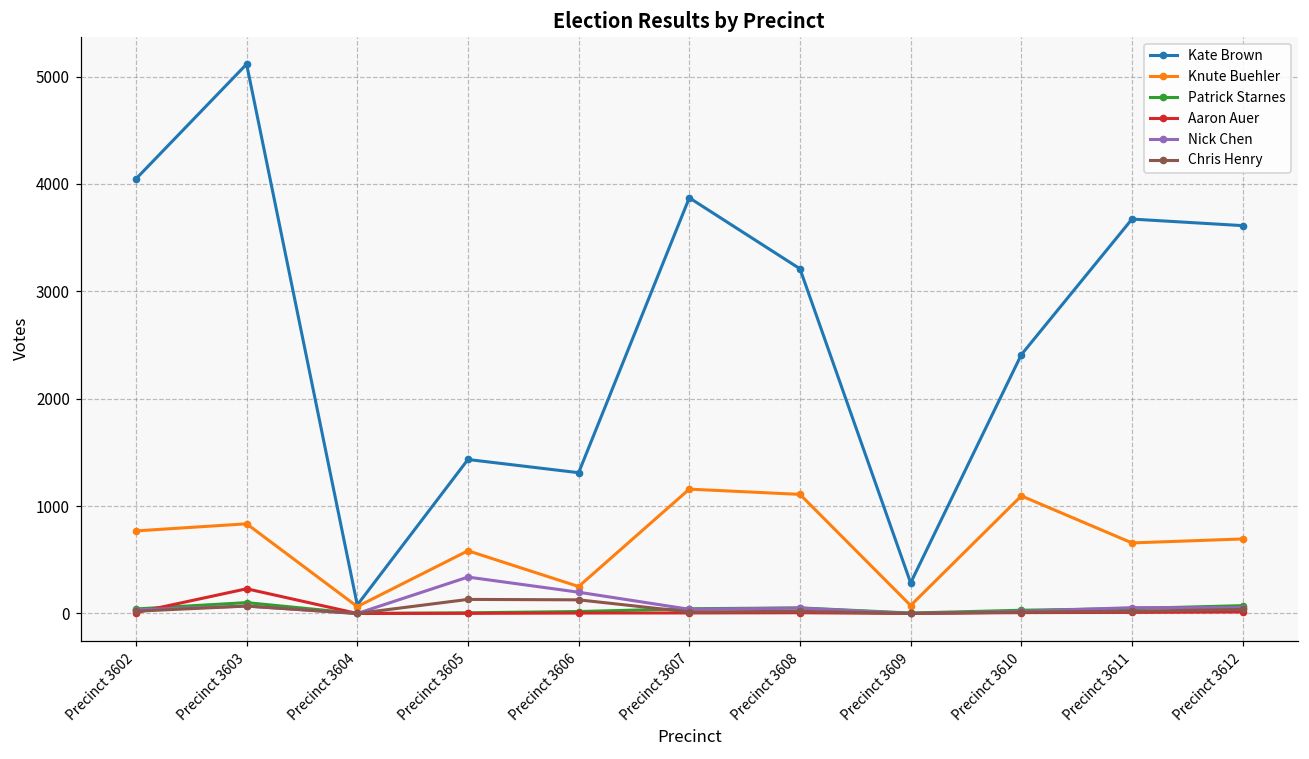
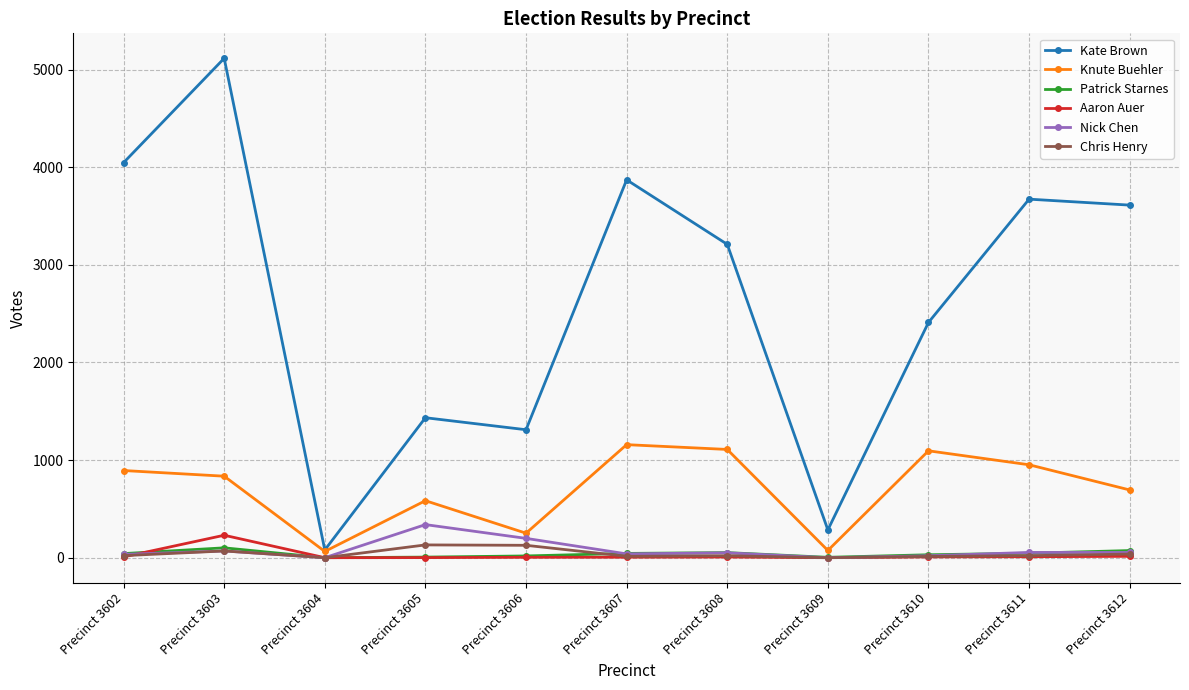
Knute Buehler, Precinct 3602: 800 -> 900
Knute Buehler, Precinct 3611: 700 -> 1000
